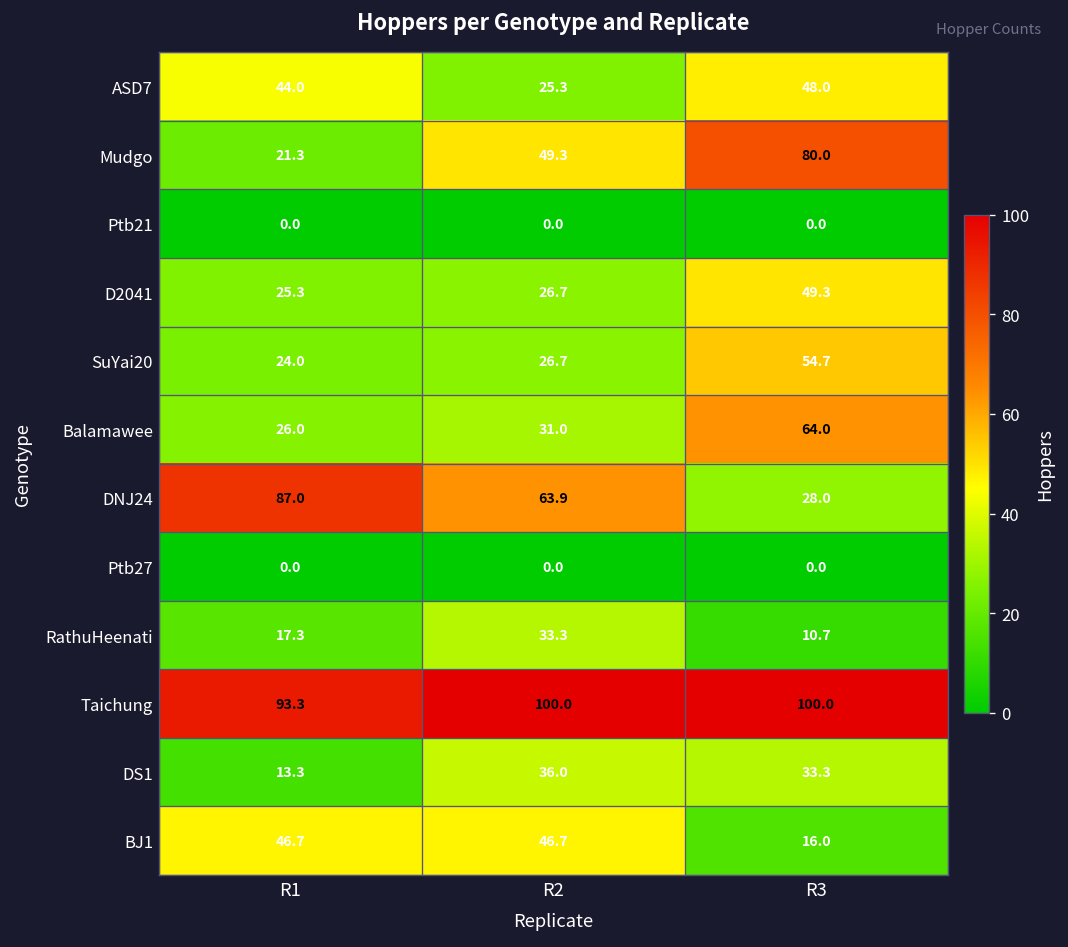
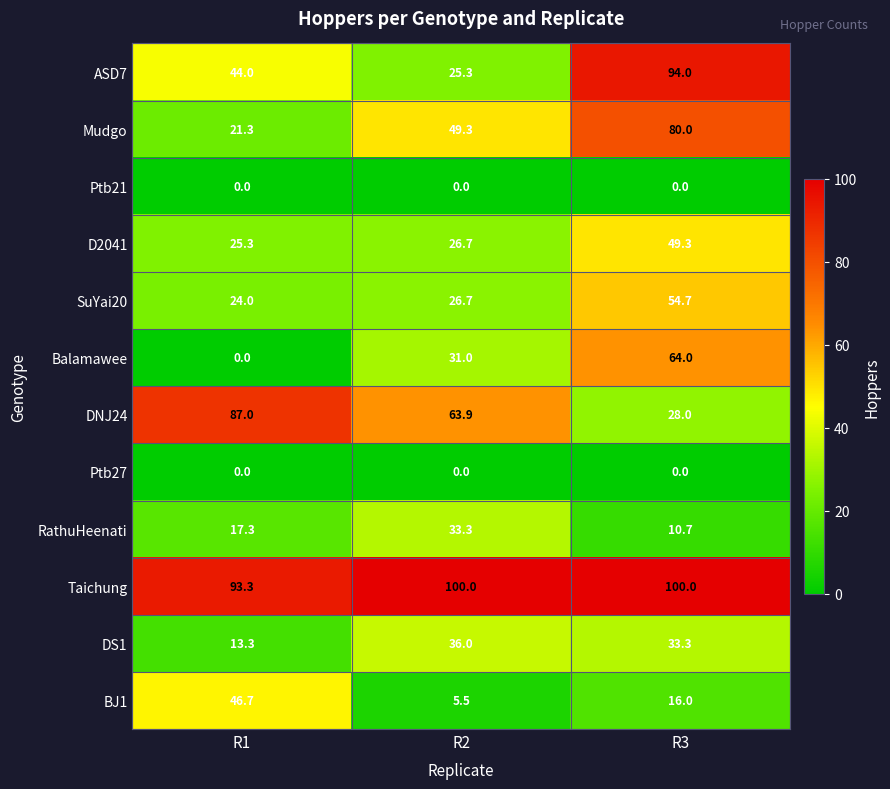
ASD7, R3: 48.0 -> 94.0
Balamawee, R1: 26.0 -> 0.0
BJ1, R2: 46.7 -> 5.5
